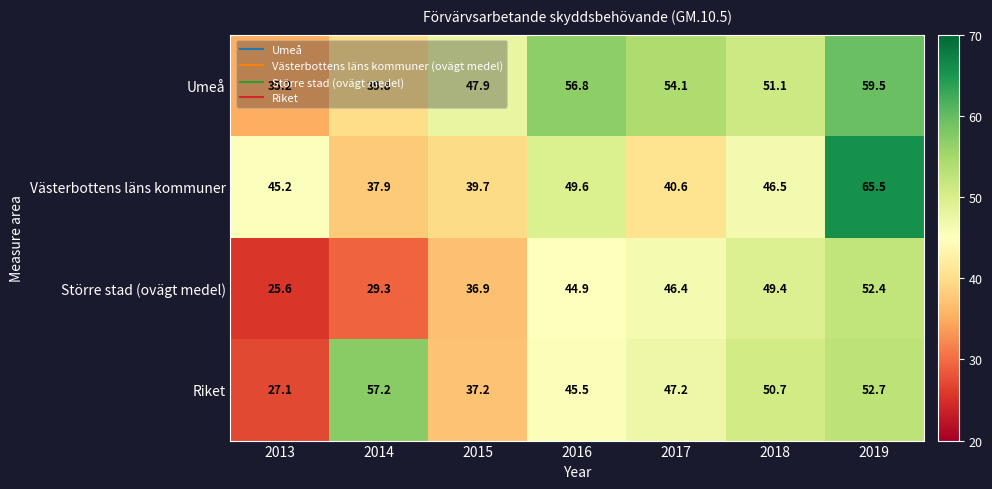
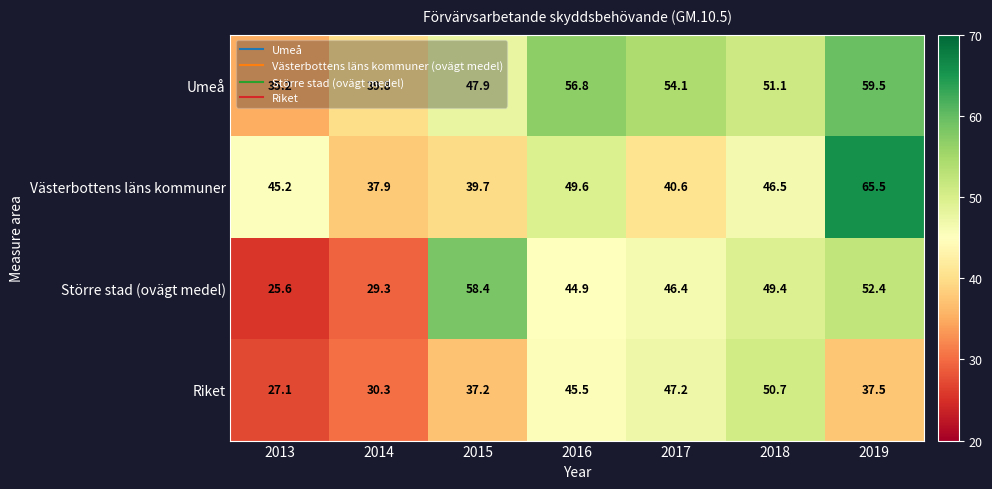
Större stad (ovägt medel), 2015: 36.9 -> 58.4
Riket, 2014: 57.2 -> 30.3
Riket, 2019: 52.7 -> 37.5
